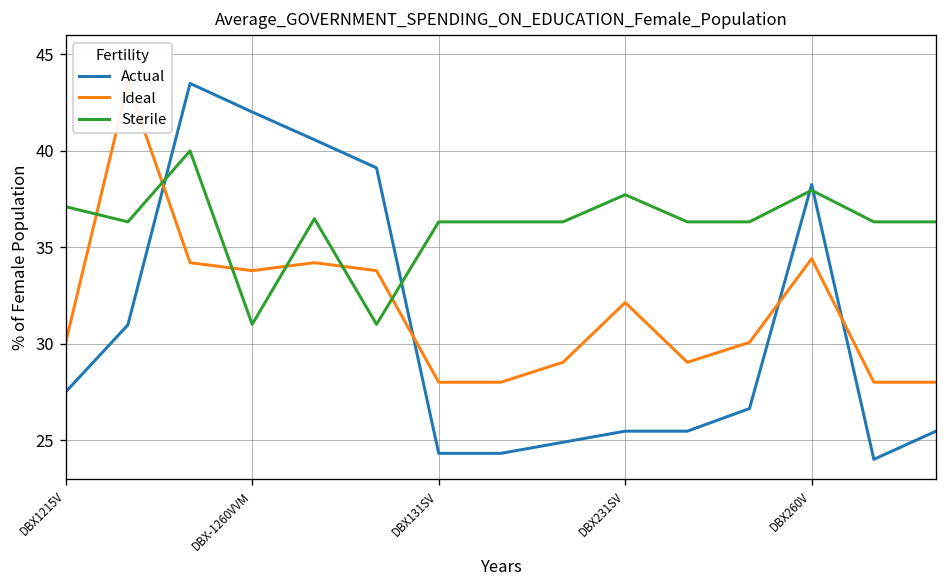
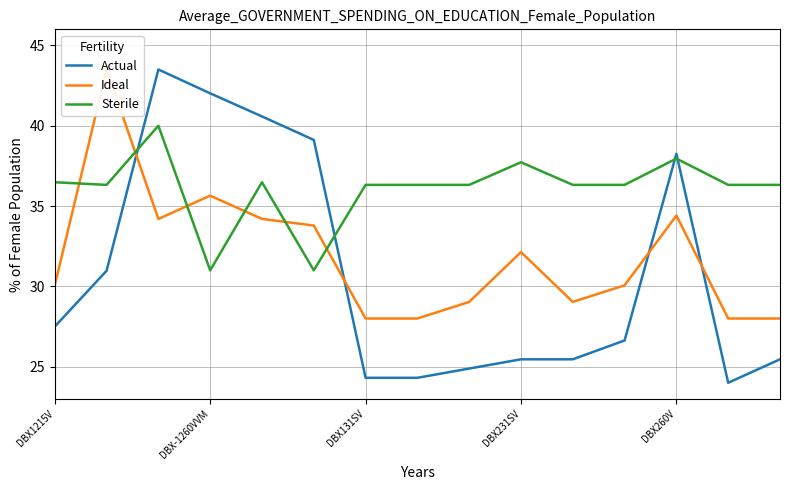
Sterile, DBX1215V: 37.1 -> 36.5
Ideal, DBX-1260VVM: 33.8 -> 35.6
